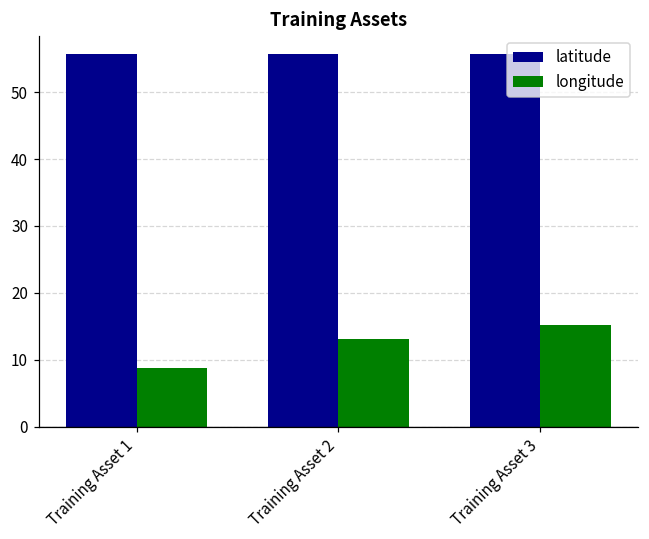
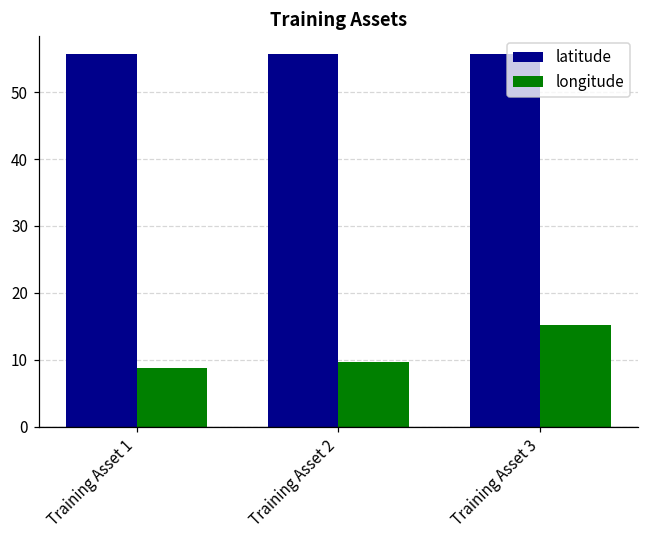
longitude, Training Asset 2: 13 -> 10
